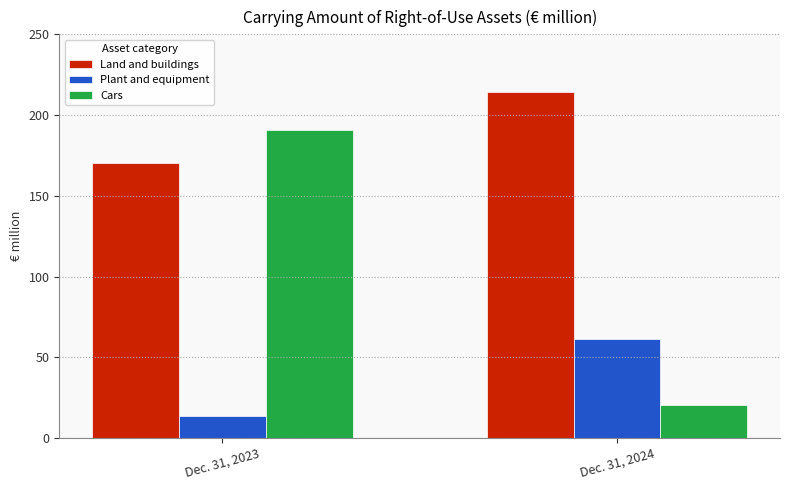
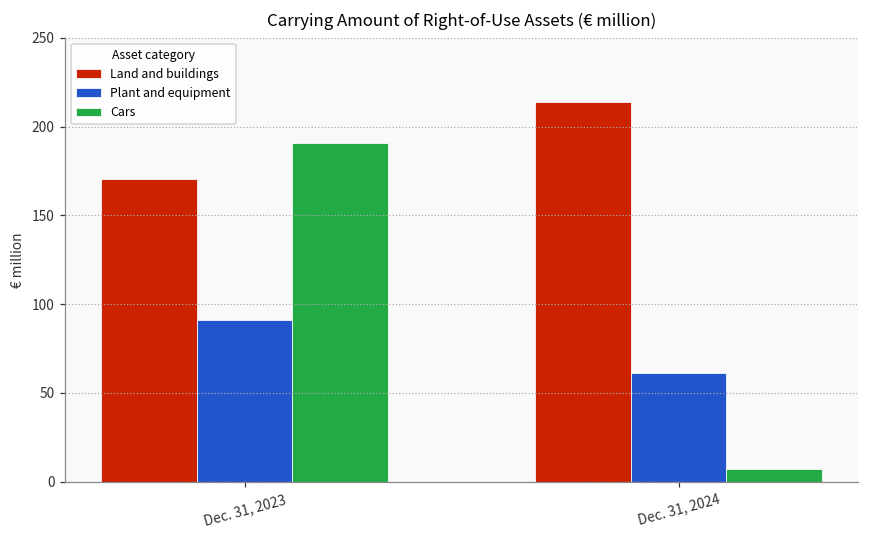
Plant and equipment, Dec. 31, 2023: 13 -> 91
Cars, Dec. 31, 2024: 21 -> 7
